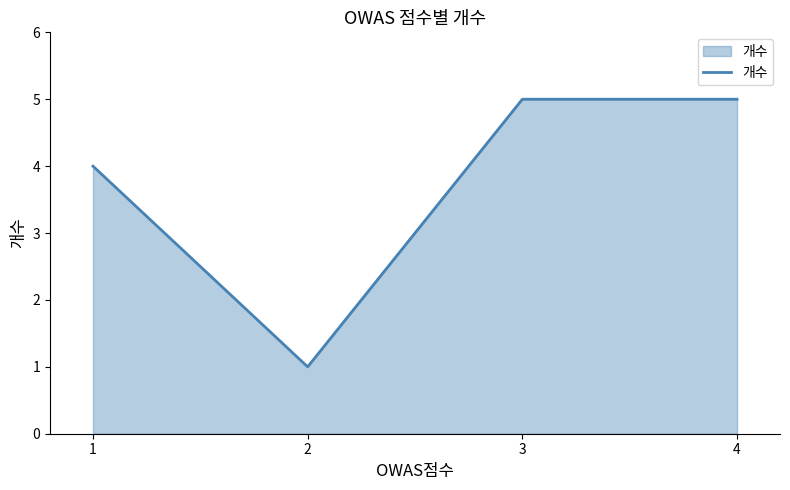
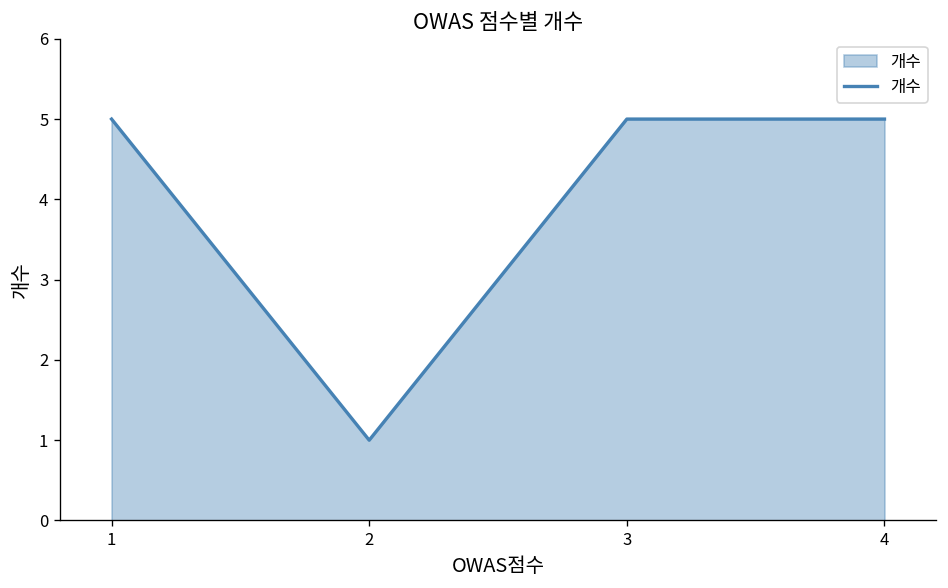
1: 4 -> 5
